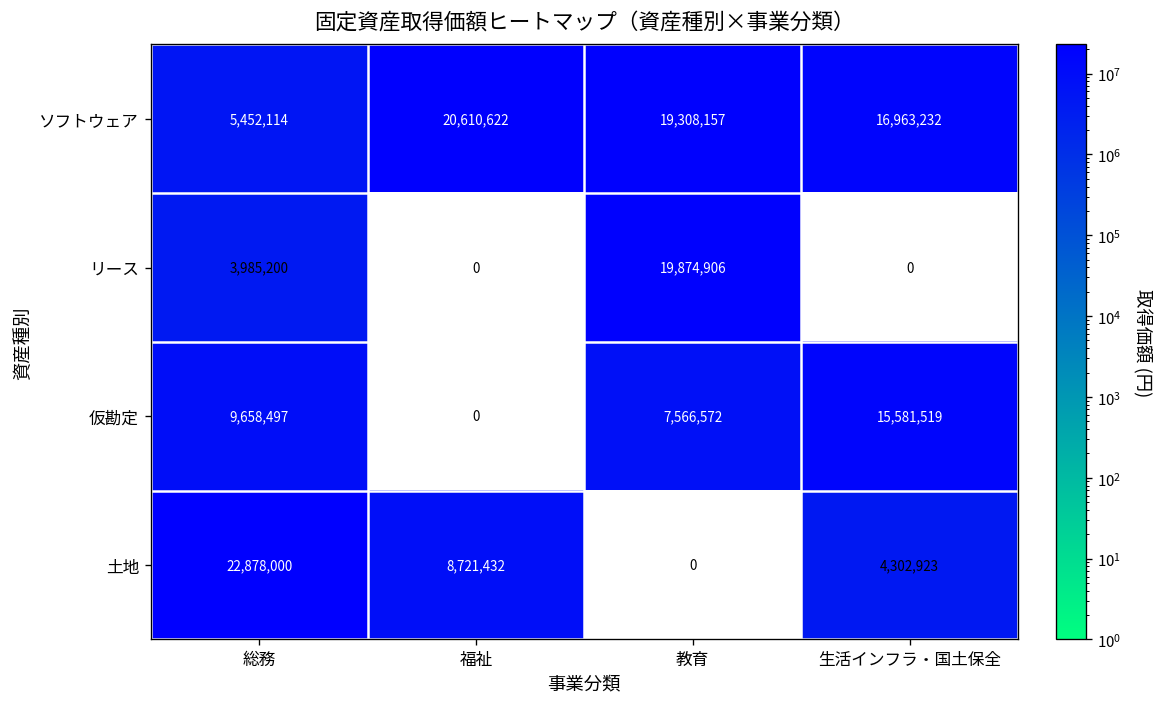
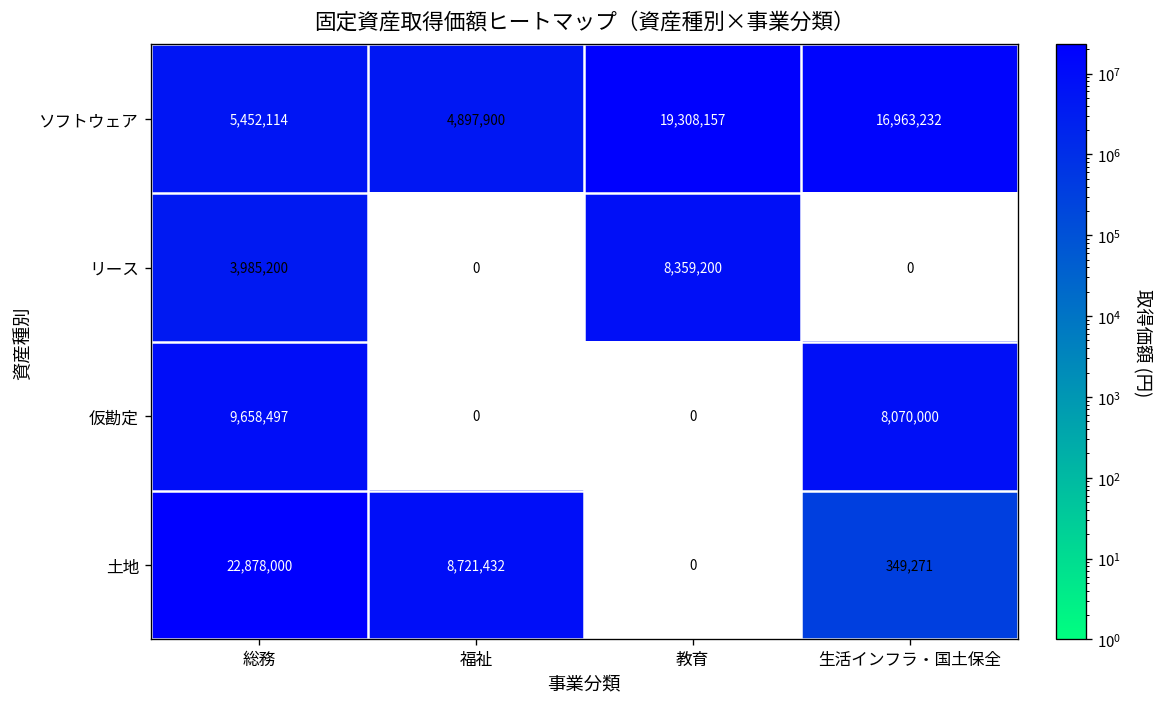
ソフトウェア, 福祉: 20,610,622 -> 4,897,900
リース, 教育: 19,874,906 -> 8,359,200
仮勘定, 教育: 7,566,572 -> 0
仮勘定, 生活インフラ・国土保全: 15,581,519 -> 8,070,000
土地, 生活インフラ・国土保全: 4,302,923 -> 349,271
